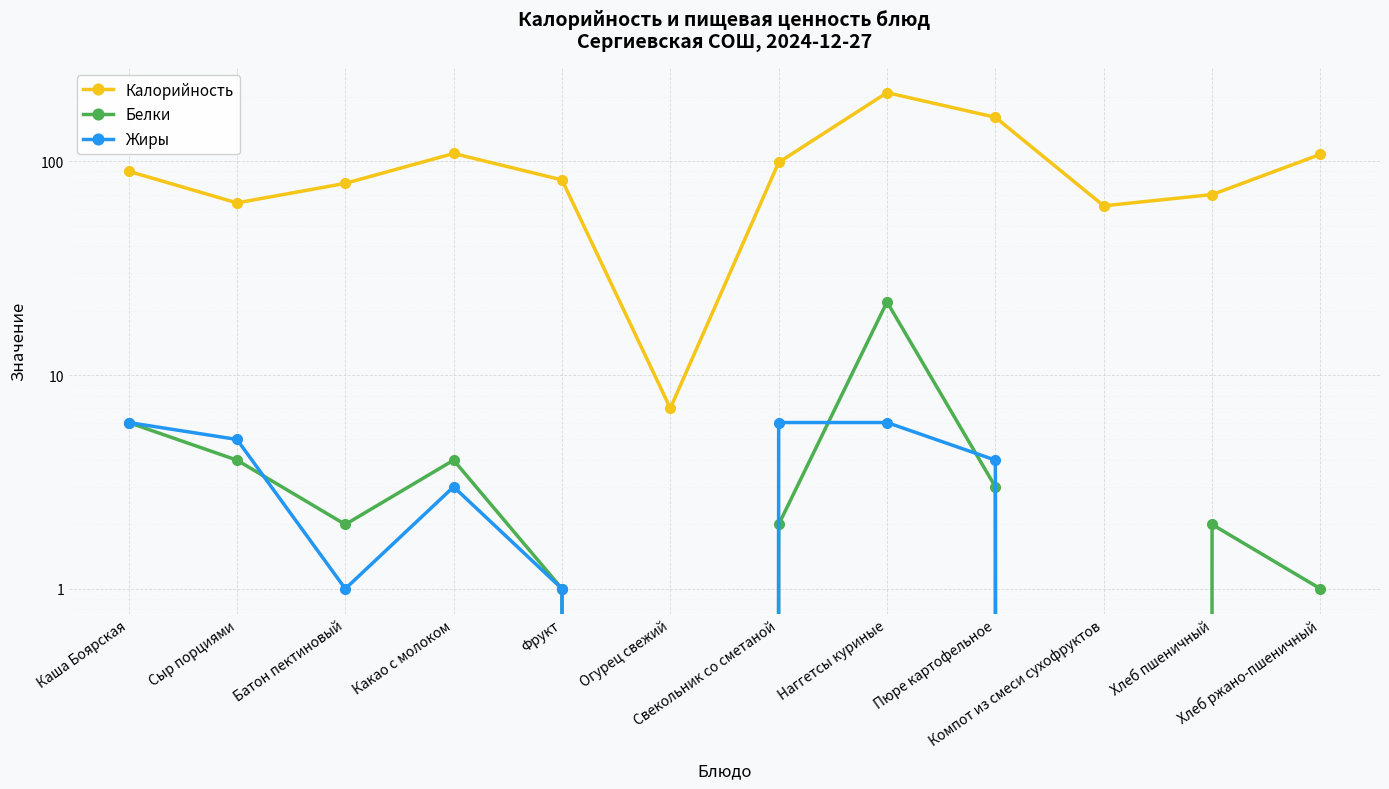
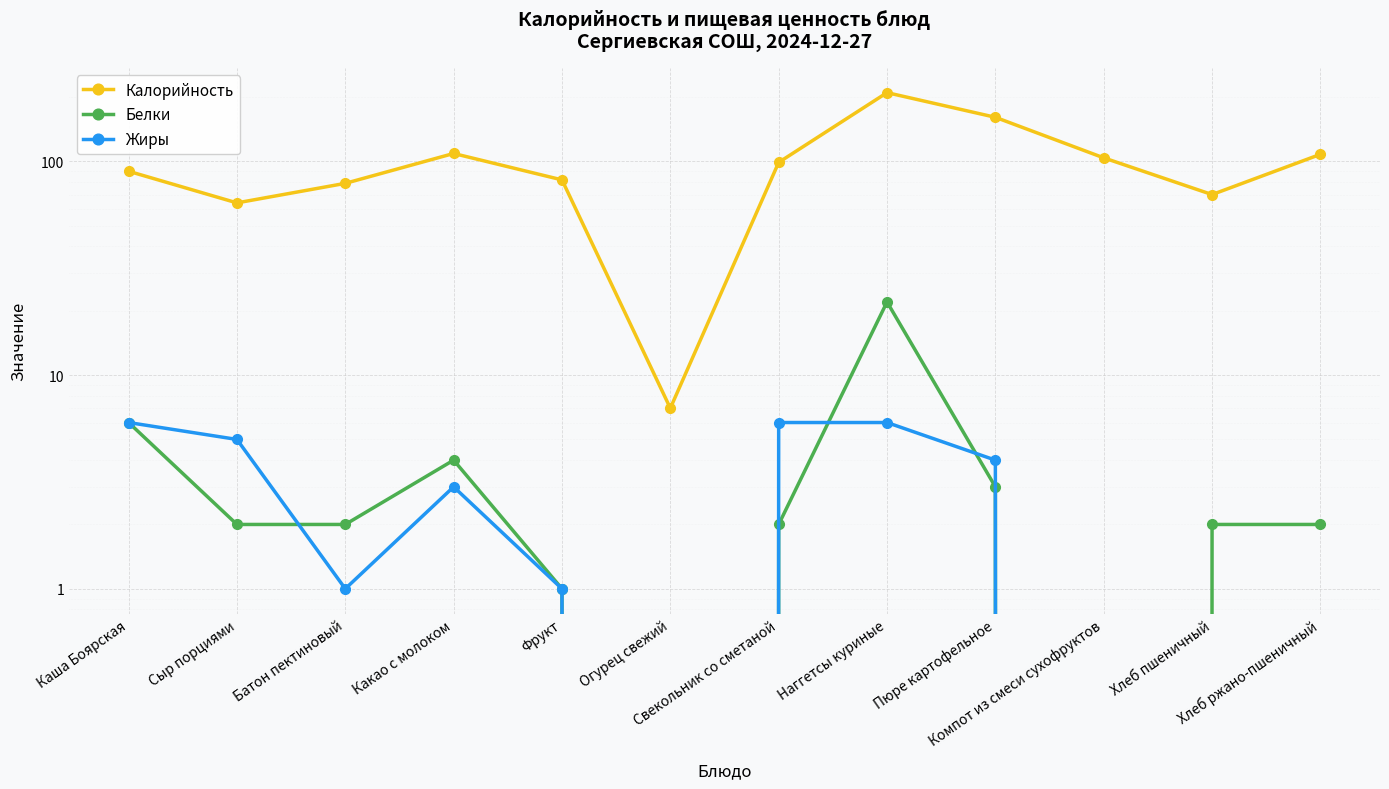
Белки, Сыр порциями: 4 -> 2
Калорийность, Компот из смеси сухофруктов: 62 -> 100
Белки, Хлеб ржано-пшеничный: 1 -> 2
